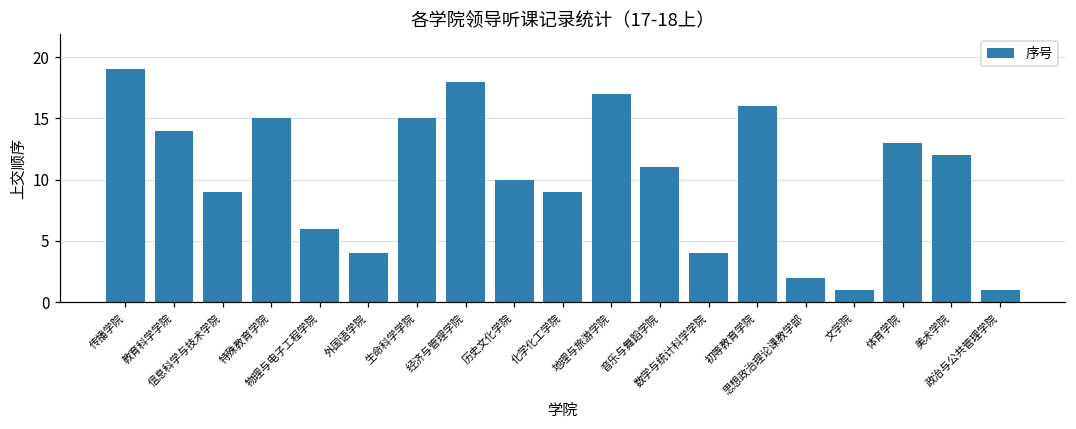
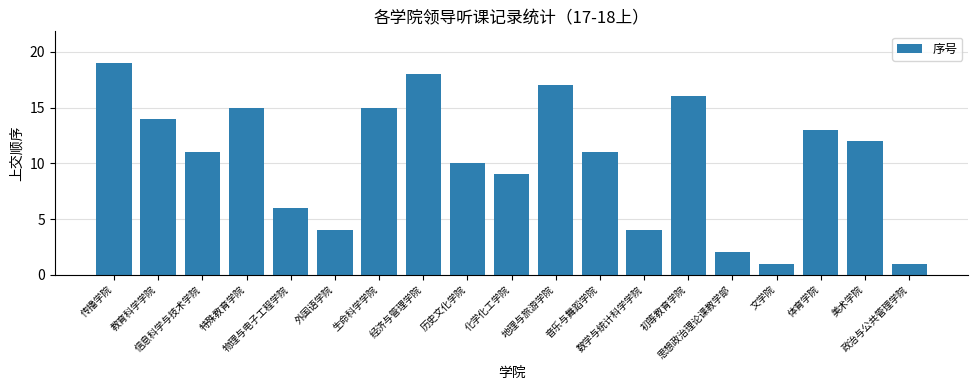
信息科学与技术学院: 9 -> 11
